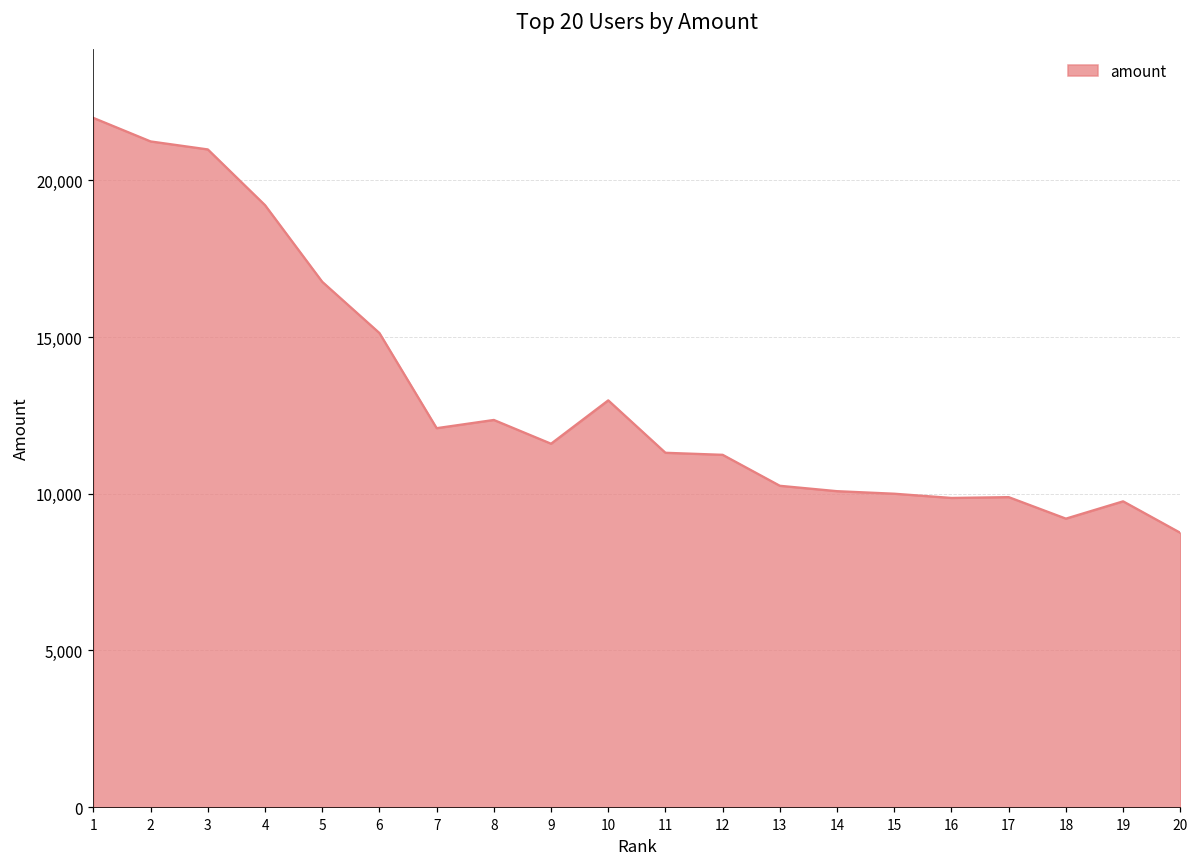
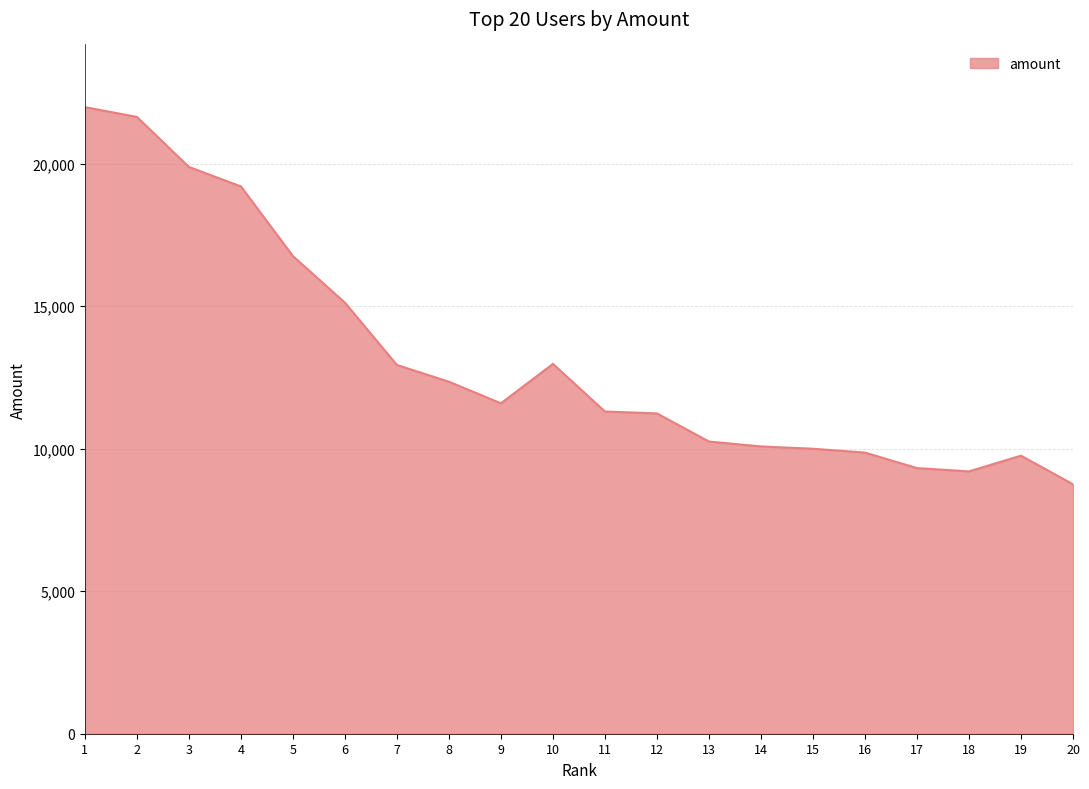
2: 21,200 -> 21,600
3: 21,000 -> 19,900
7: 12,100 -> 12,900
17: 9,900 -> 9,300
